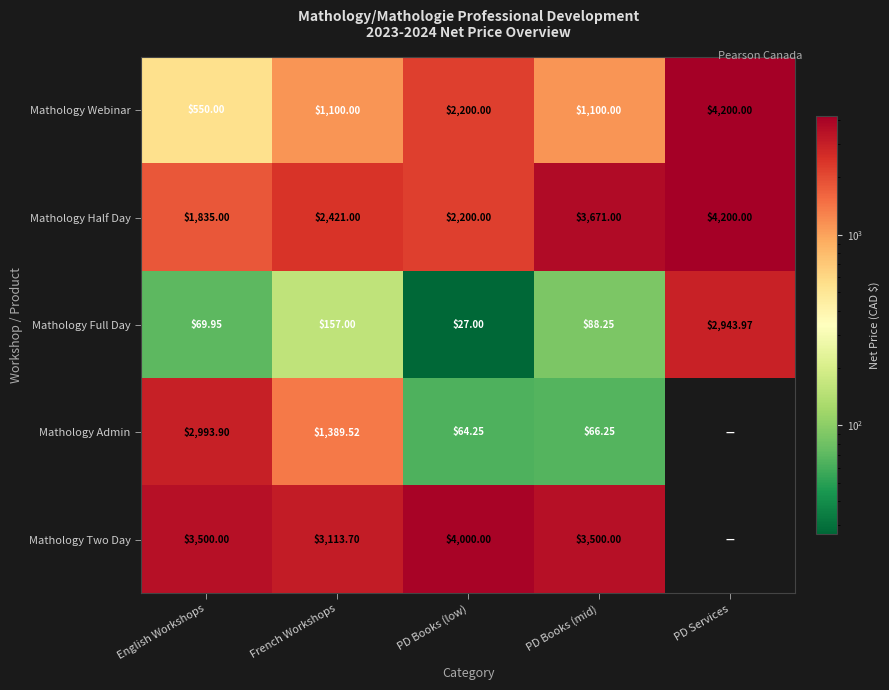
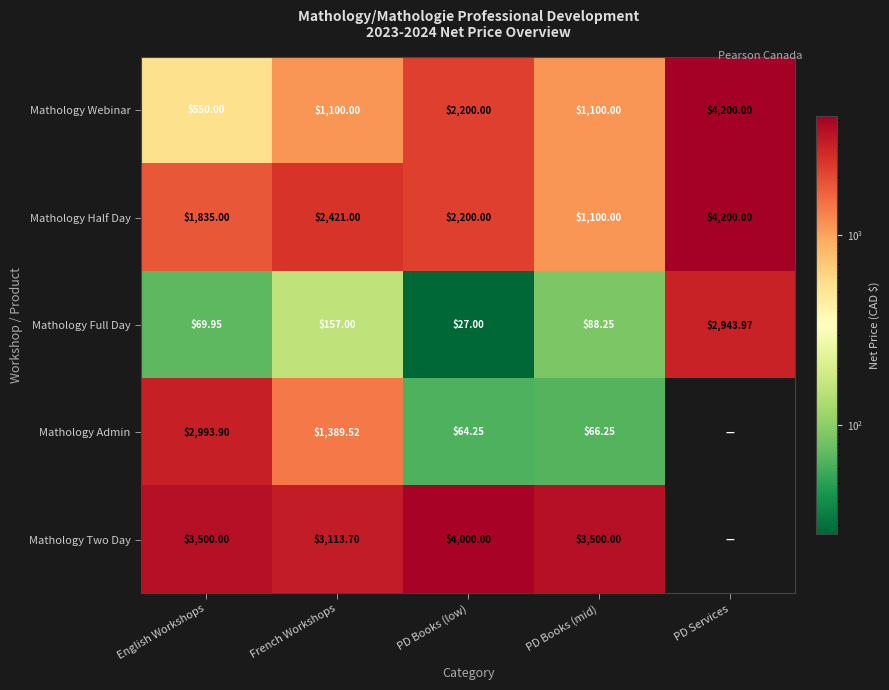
Mathology Half Day, PD Books (mid): $3,671.00 -> $1,100.00
